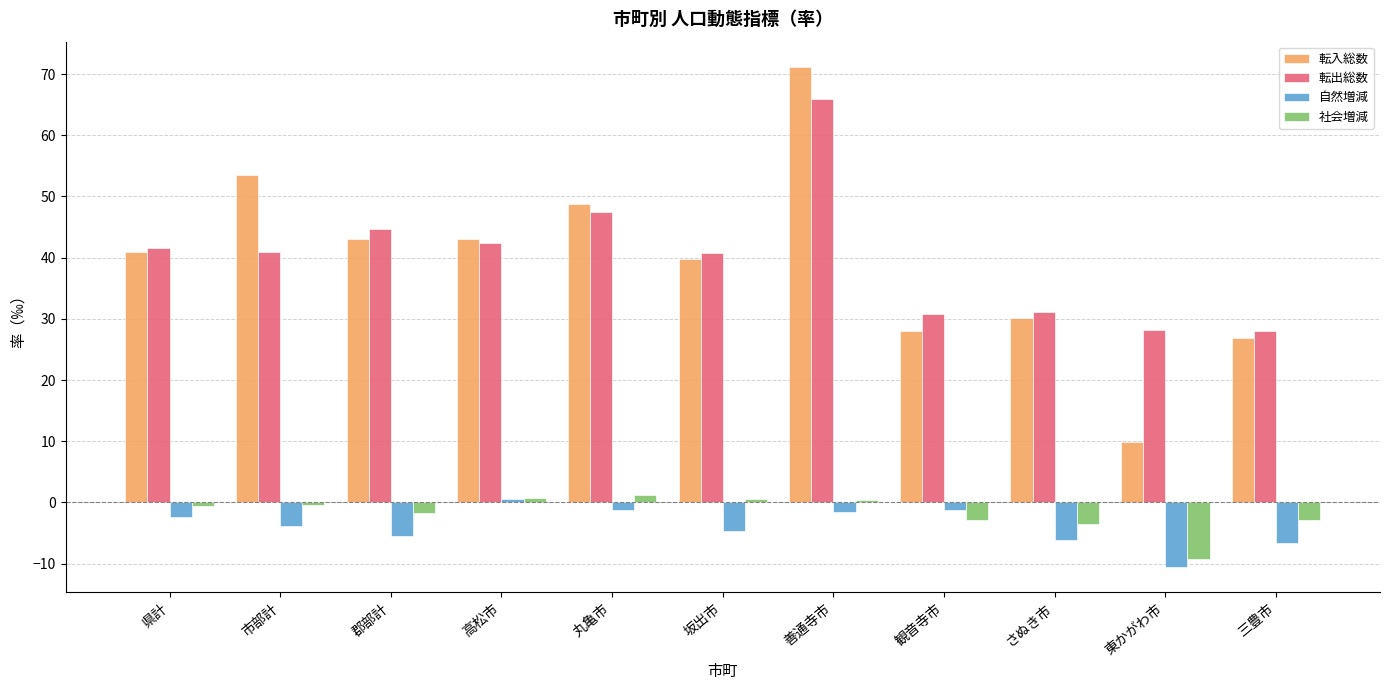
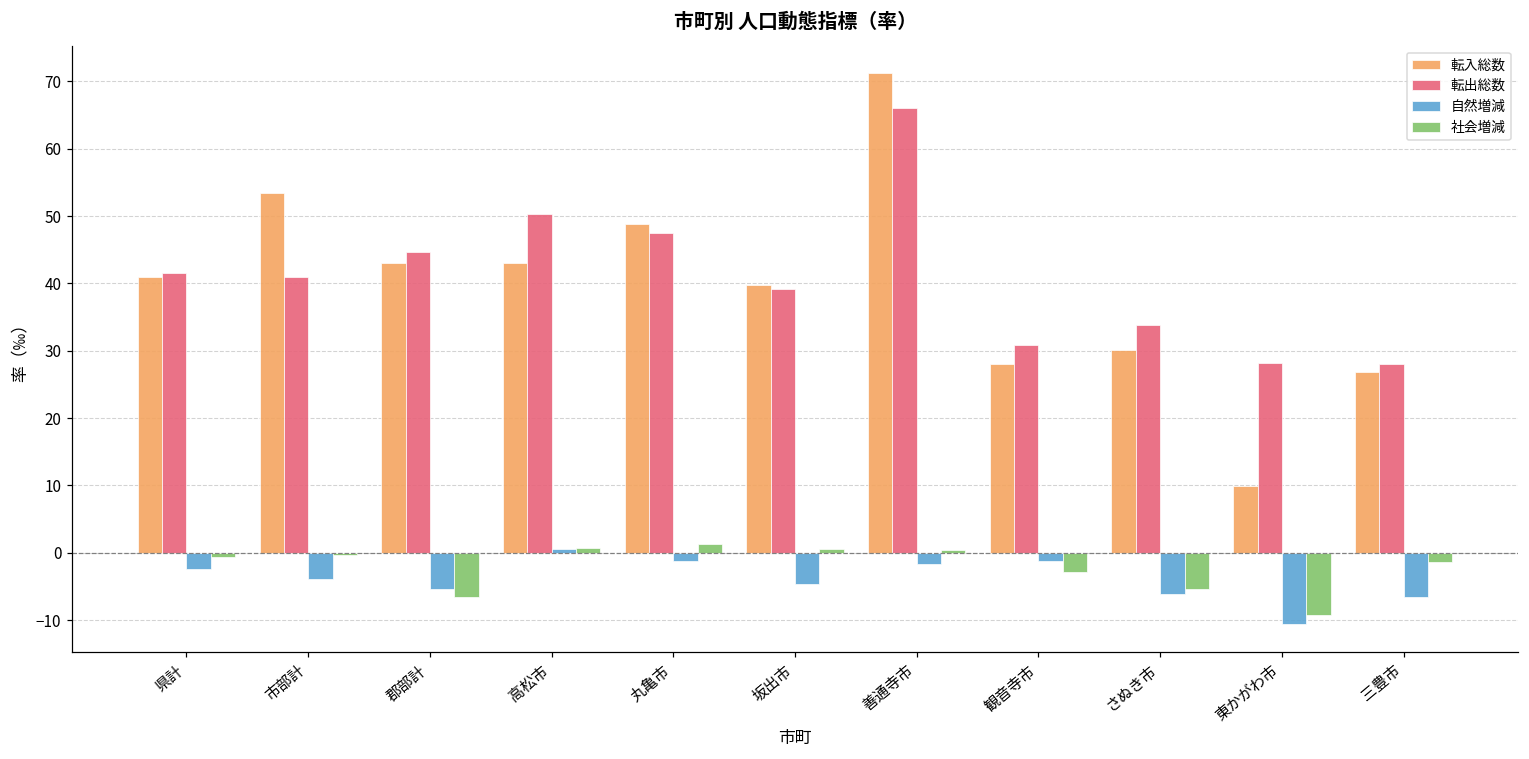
社会増減, 郡部計: -2 -> -7
転出総数, 高松市: 42 -> 50
転出総数, 坂出市: 41 -> 39
転出総数, さぬき市: 31 -> 34
社会増減, さぬき市: -4 -> -5
社会増減, 三豊市: -3 -> -1
